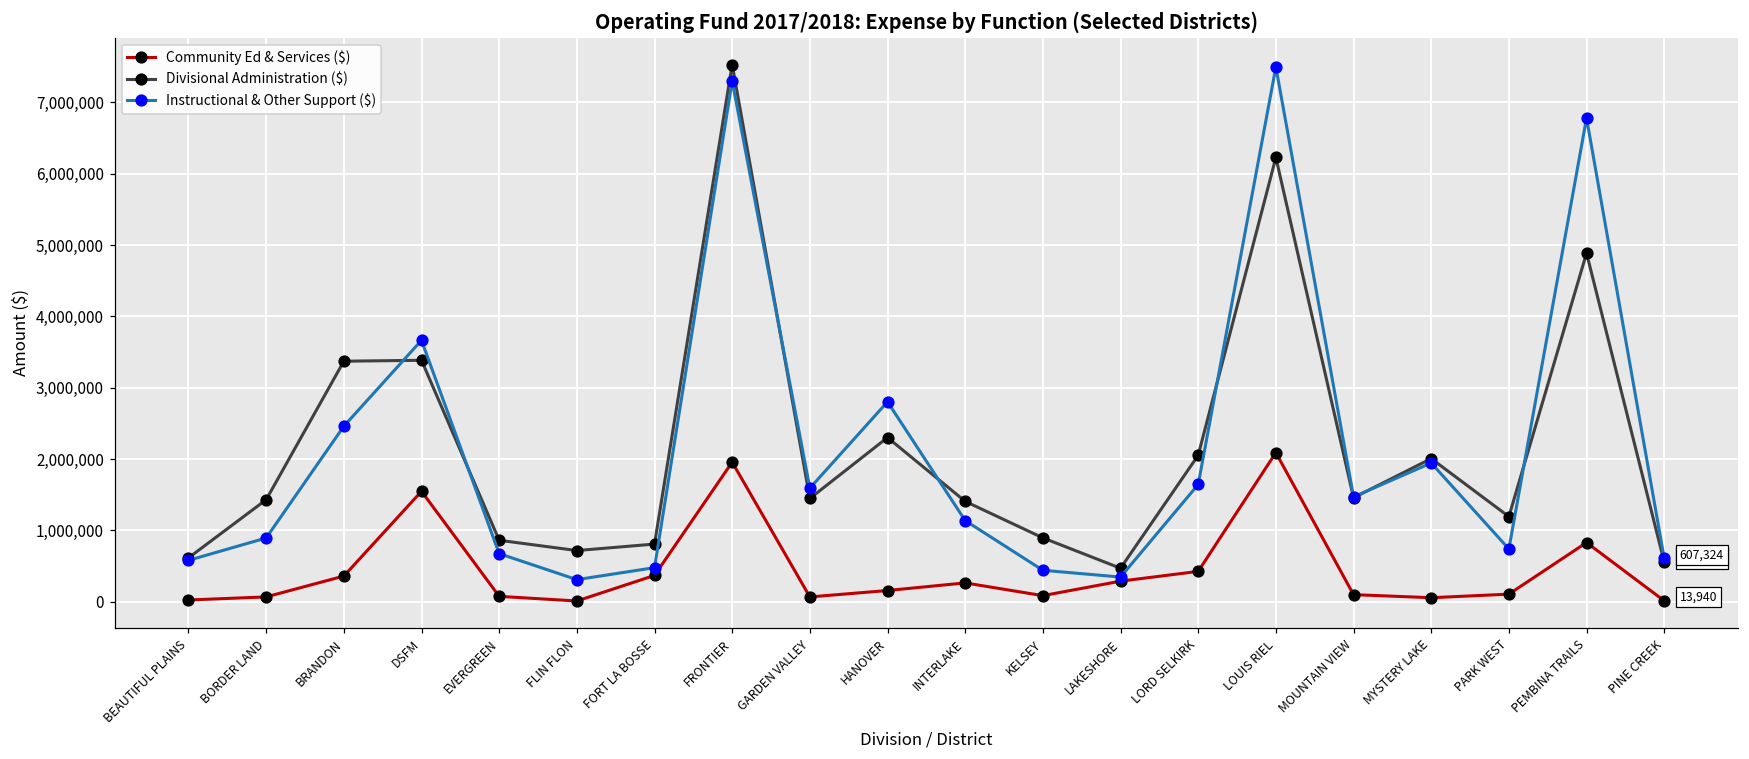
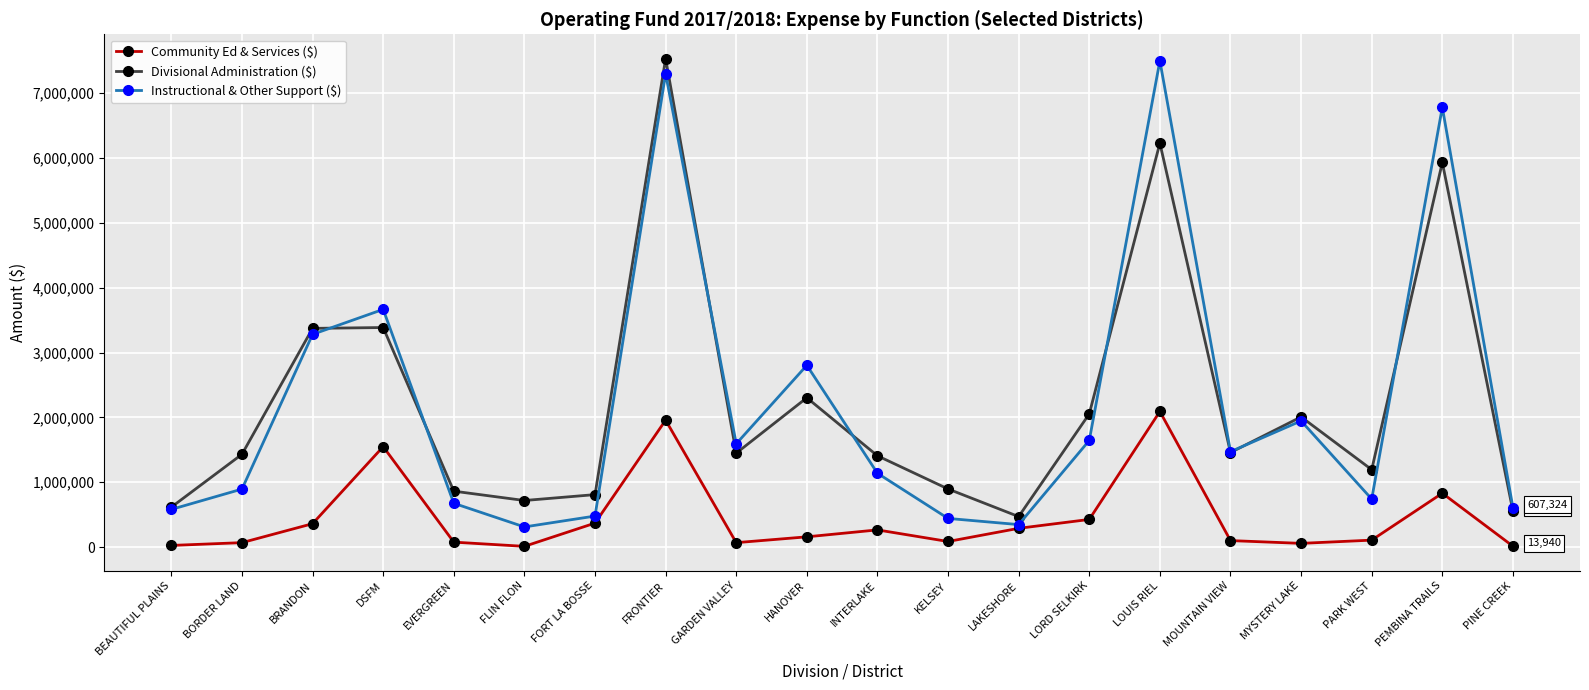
Instructional & Other Support ($), BRANDON: 2,500,000 -> 3,300,000
Divisional Administration ($), PEMBINA TRAILS: 4,900,000 -> 5,900,000
